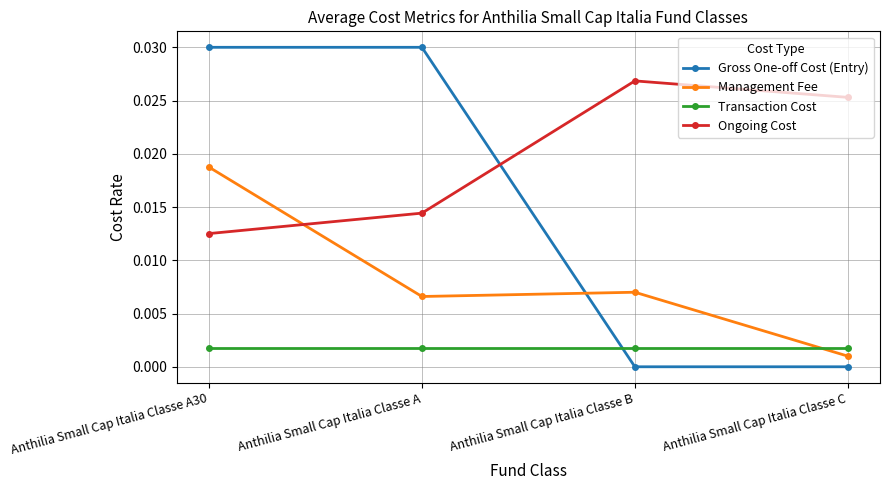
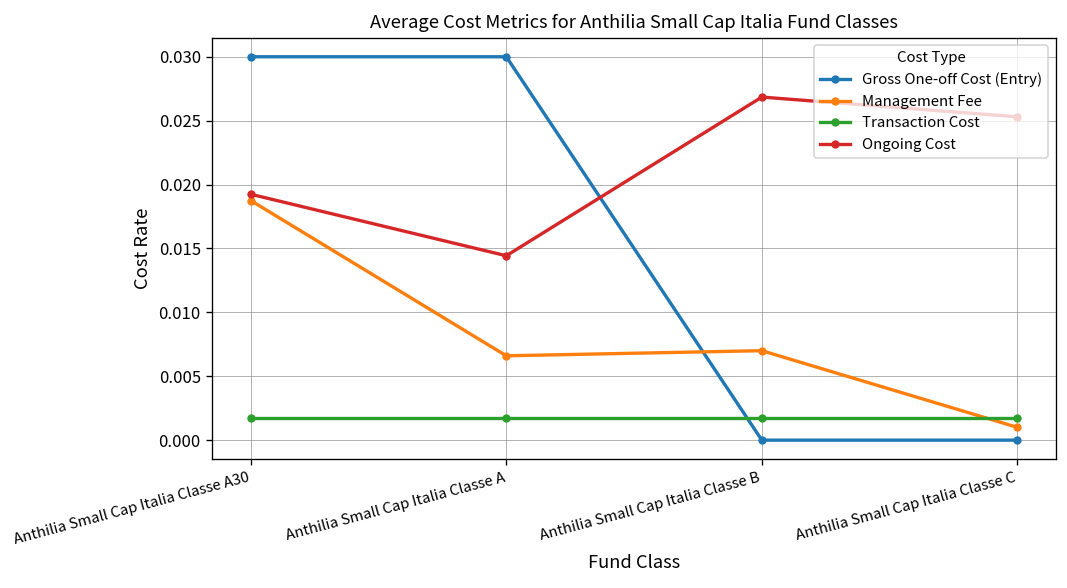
Ongoing Cost, Anthilia Small Cap Italia Classe A30: 0.0125 -> 0.0192
